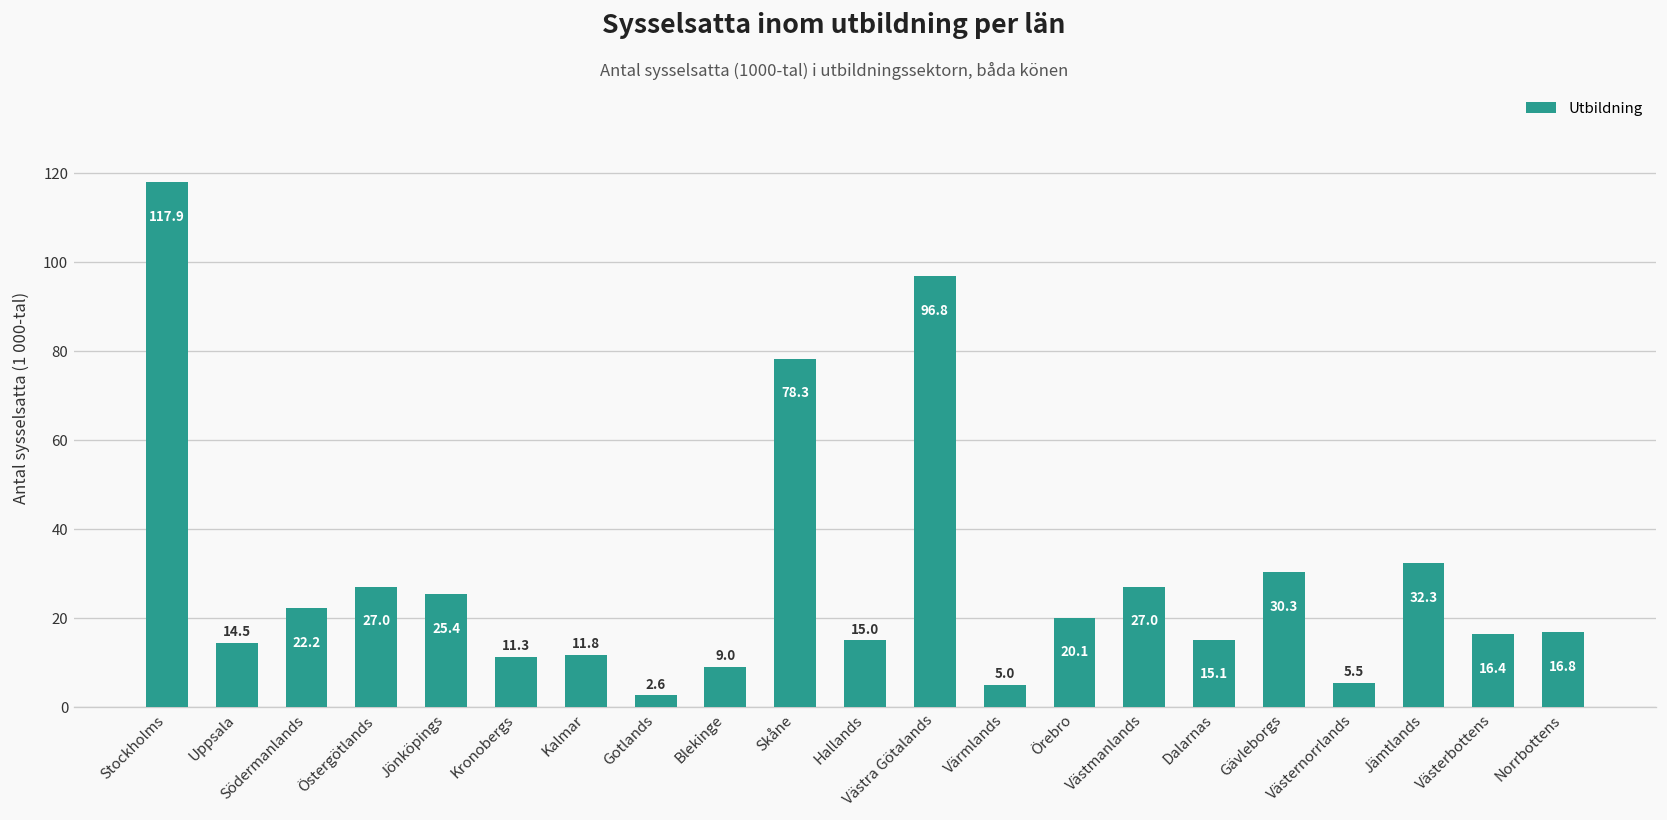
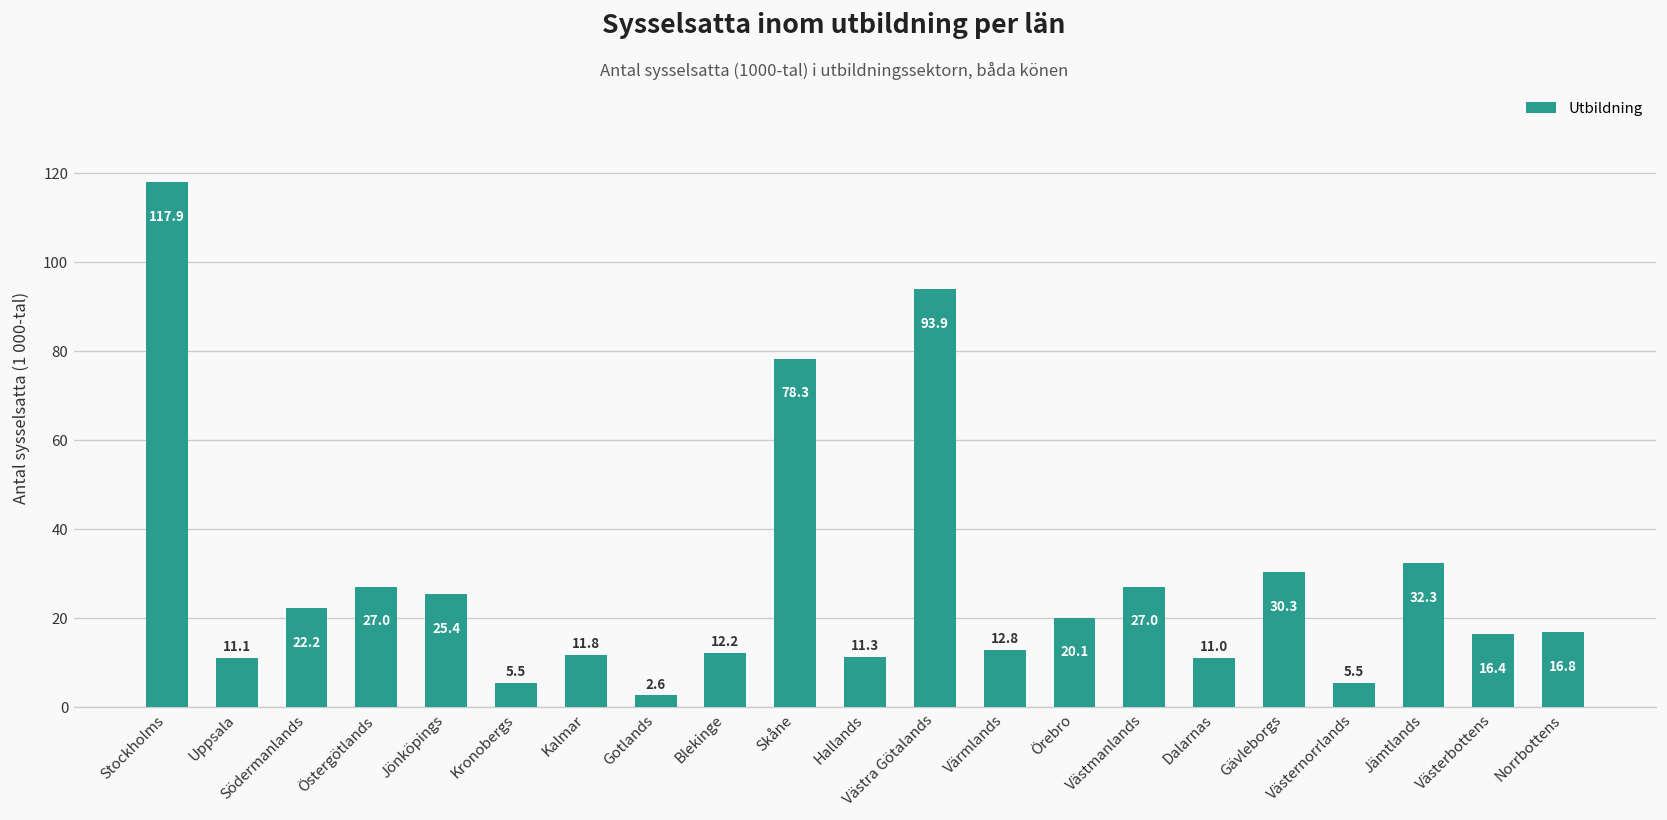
Uppsala: 14.5 -> 11.1
Kronobergs: 11.3 -> 5.5
Blekinge: 9.0 -> 12.2
Hallands: 15.0 -> 11.3
Västra Götalands: 96.8 -> 93.9
Värmlands: 5.0 -> 12.8
Dalarnas: 15.1 -> 11.0
